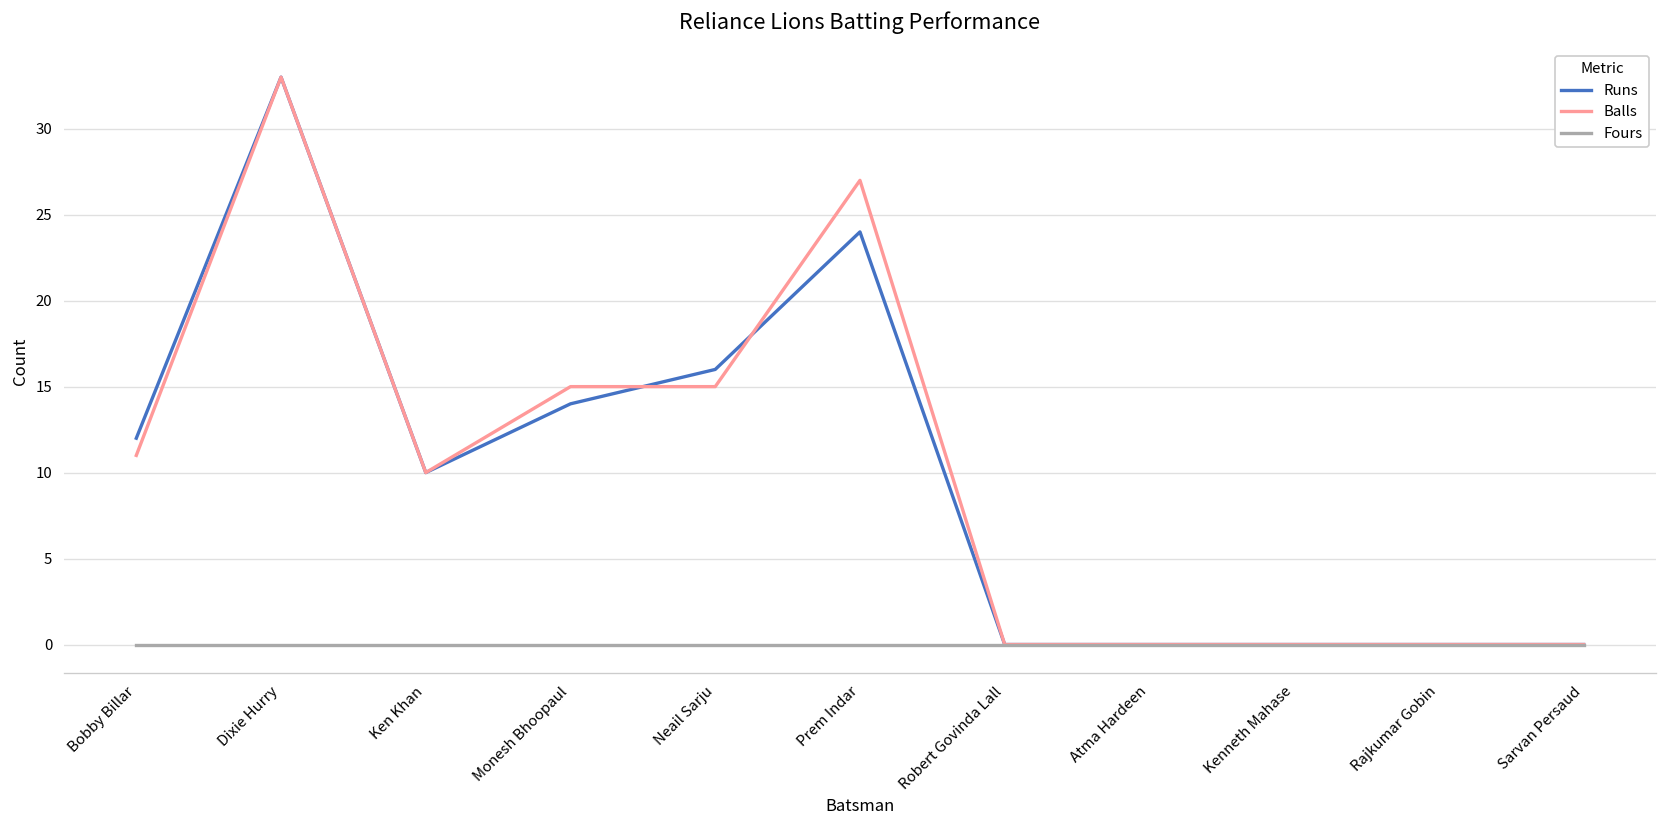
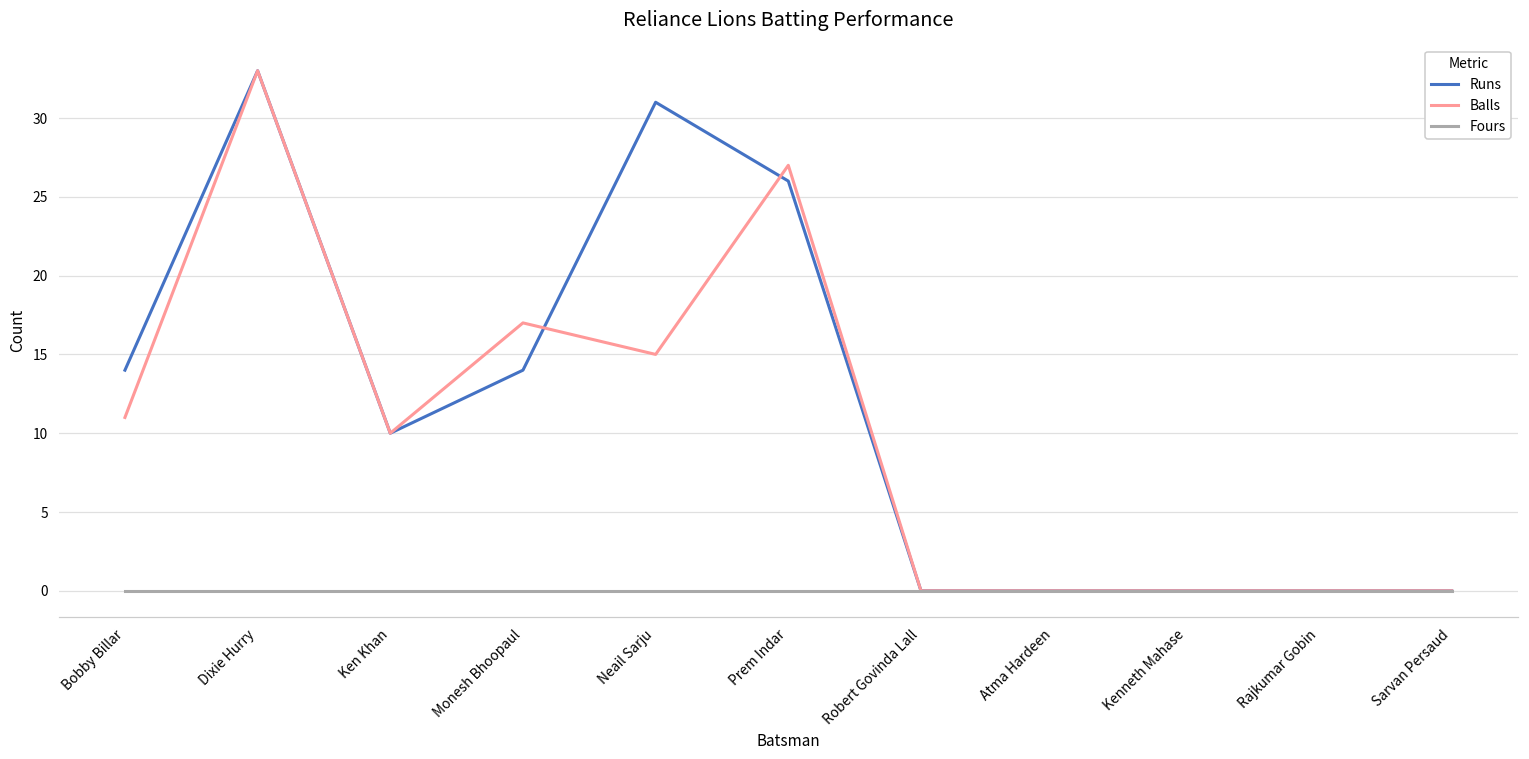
Runs, Bobby Billar: 12 -> 14
Balls, Monesh Bhoopaul: 15 -> 17
Runs, Neail Sarju: 16 -> 31
Runs, Prem Indar: 24 -> 26
